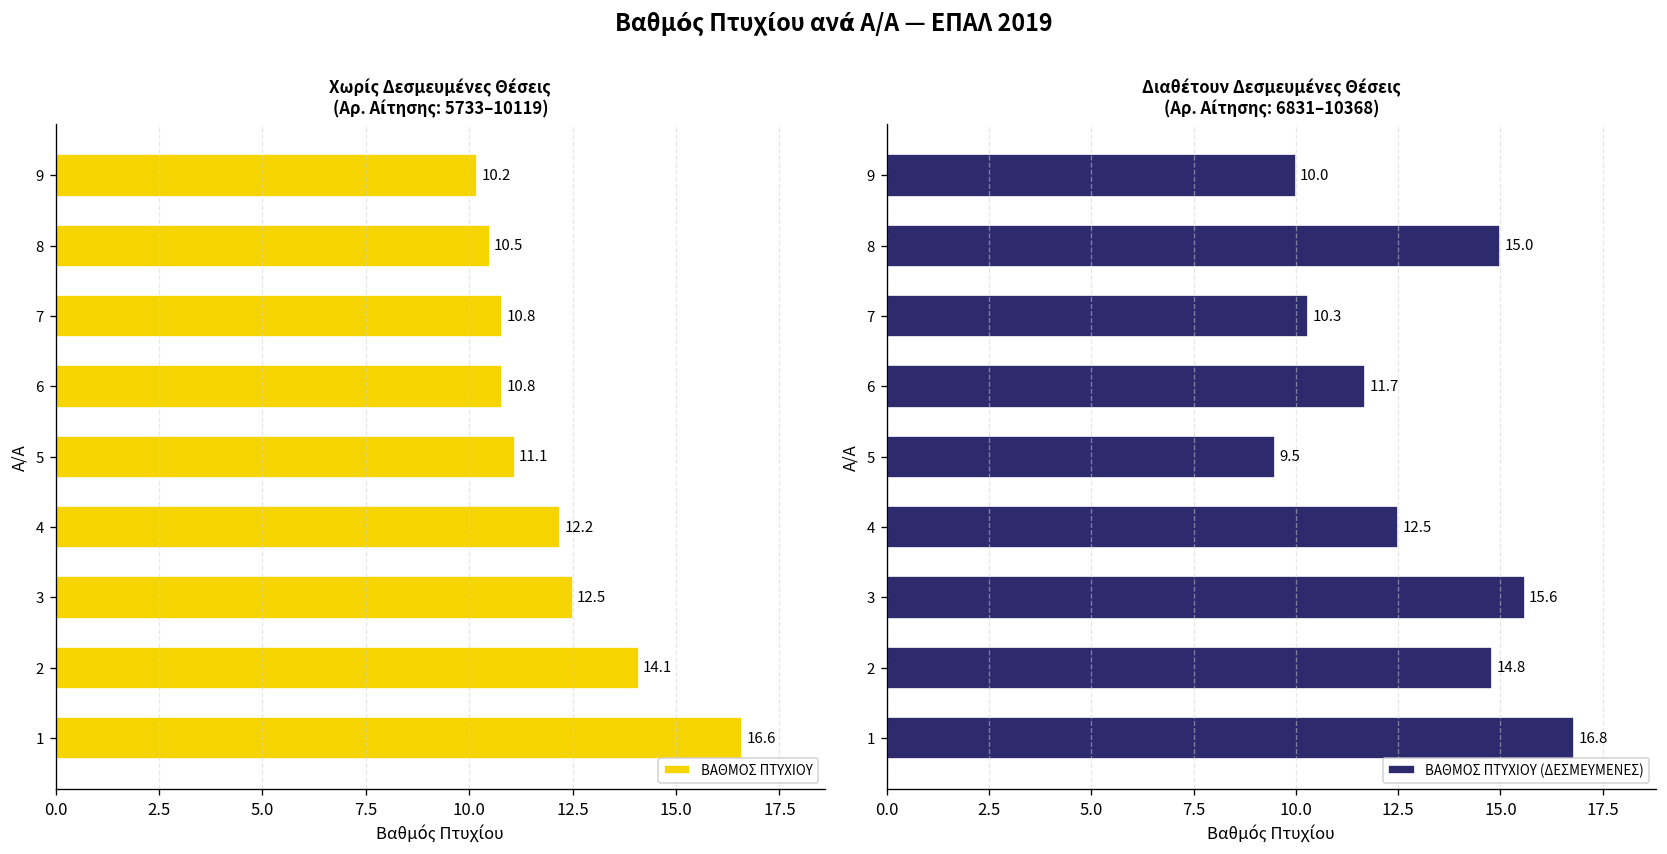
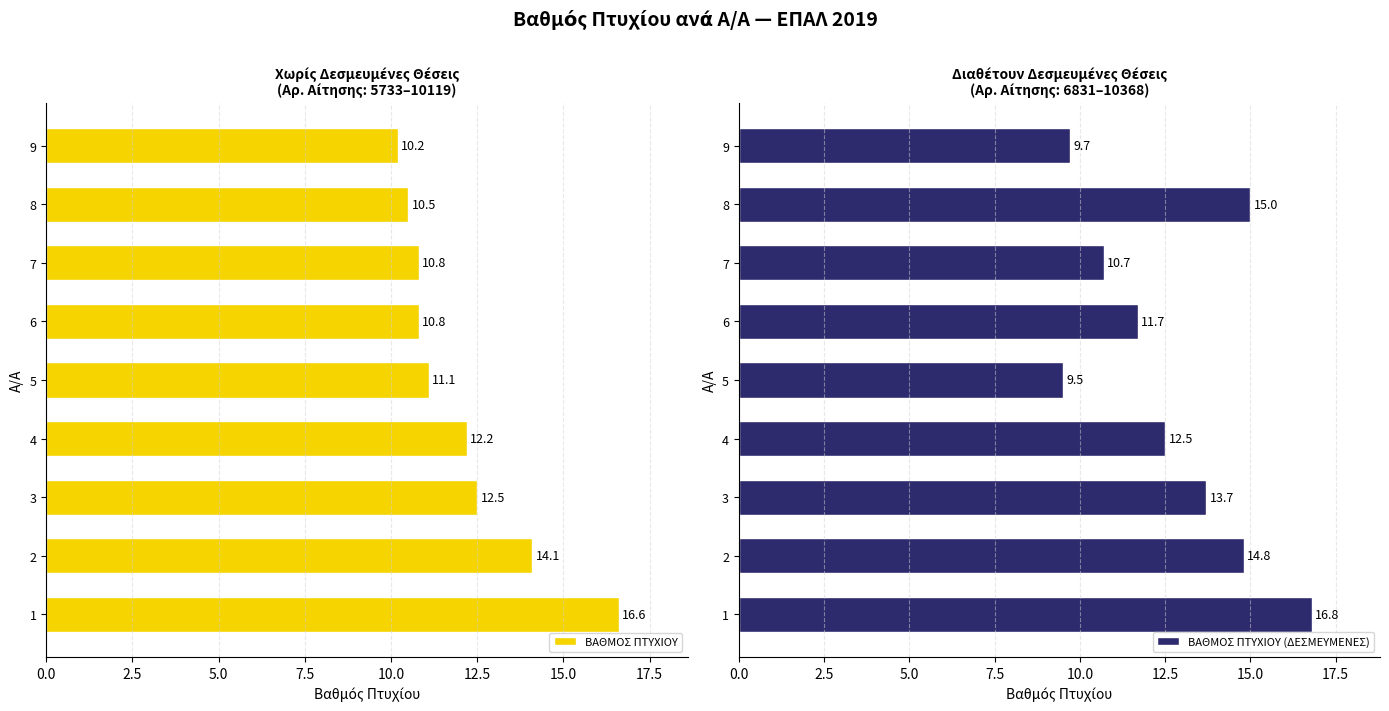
Διαθέτουν Δεσμευμένες Θέσεις (Αρ. Αίτησης: 6831–10368), 9: 10.0 -> 9.7
Διαθέτουν Δεσμευμένες Θέσεις (Αρ. Αίτησης: 6831–10368), 7: 10.3 -> 10.7
Διαθέτουν Δεσμευμένες Θέσεις (Αρ. Αίτησης: 6831–10368), 3: 15.6 -> 13.7
